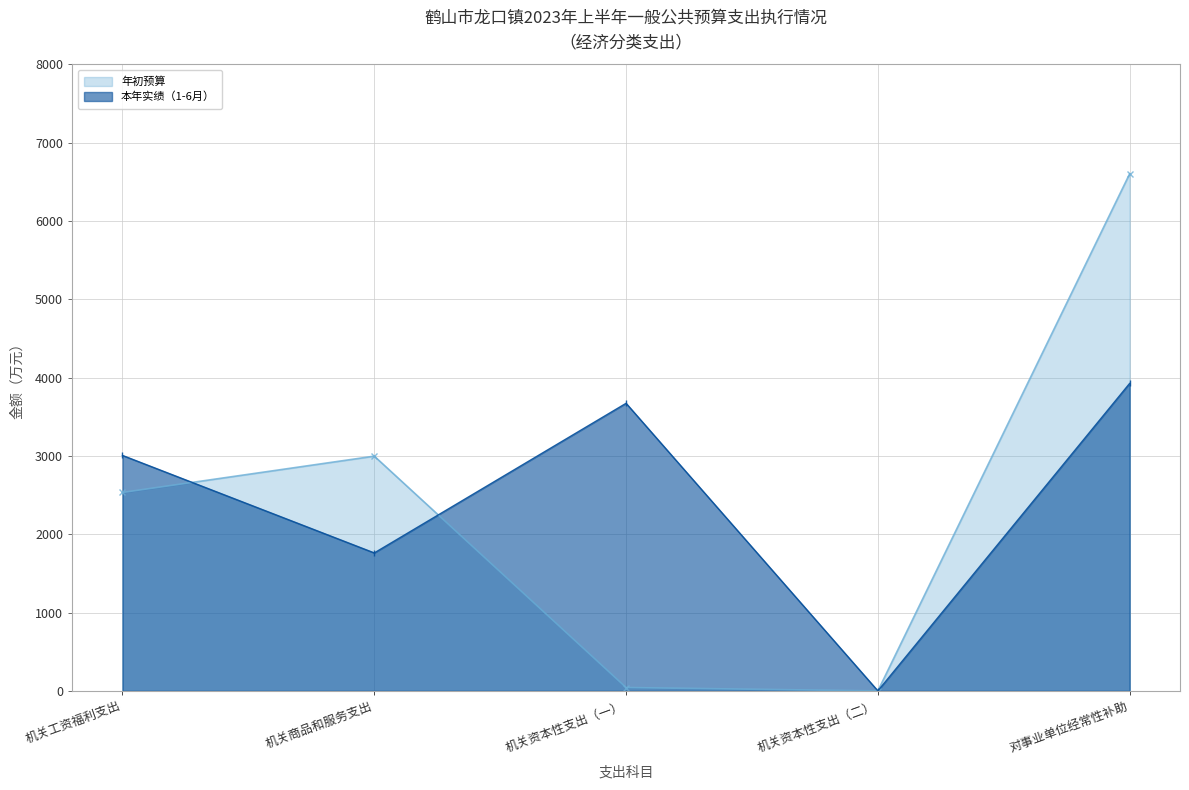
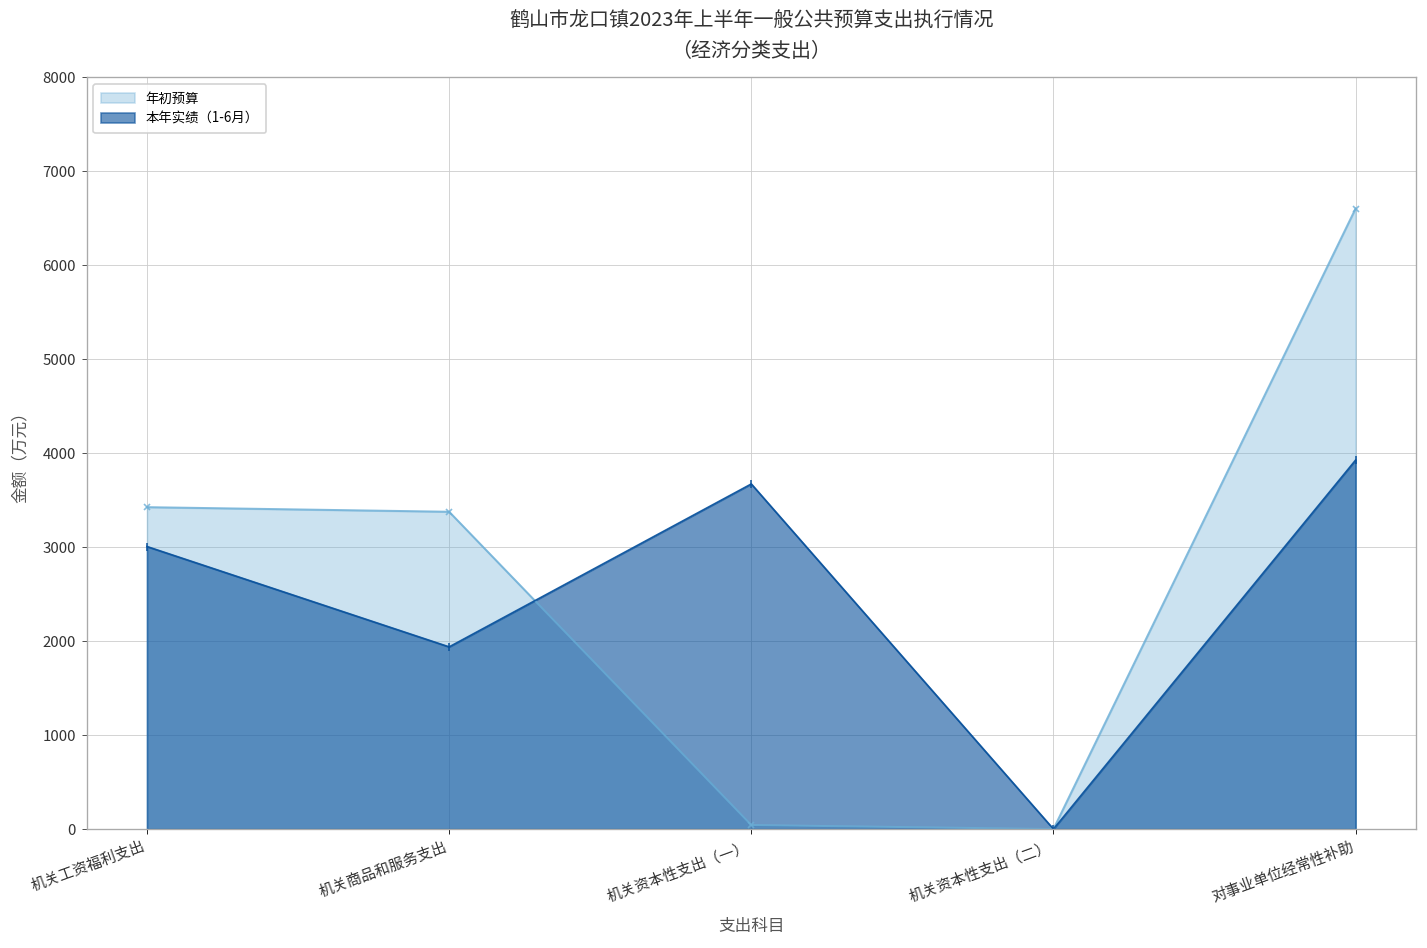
年初预算, 机关工资福利支出: 2500 -> 3400
年初预算, 机关商品和服务支出: 3000 -> 3400
本年实绩（1-6月）, 机关商品和服务支出: 1800 -> 1900
